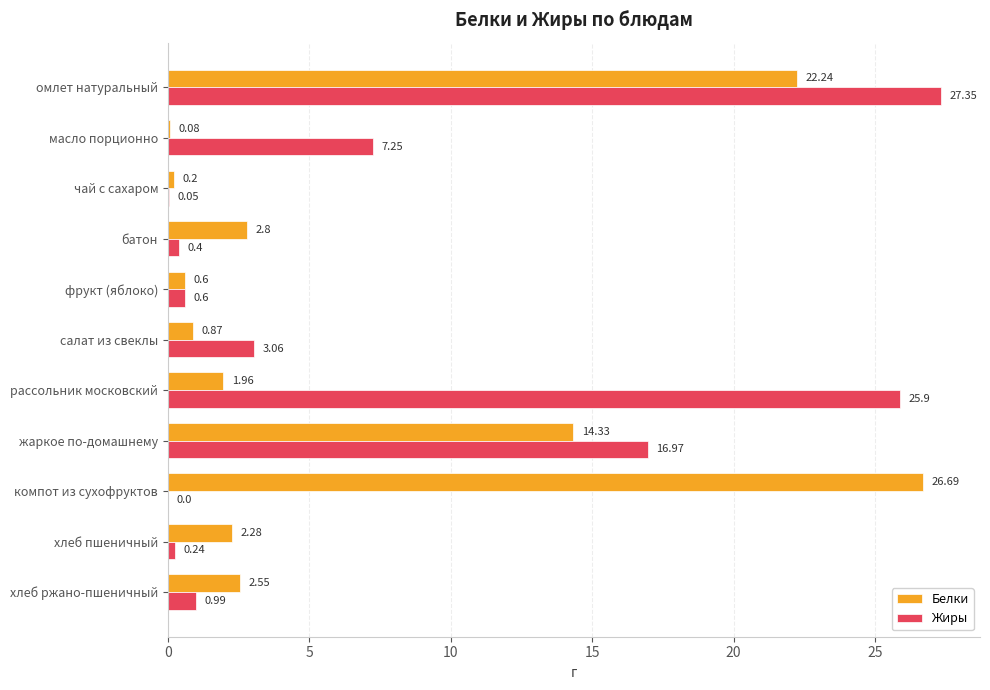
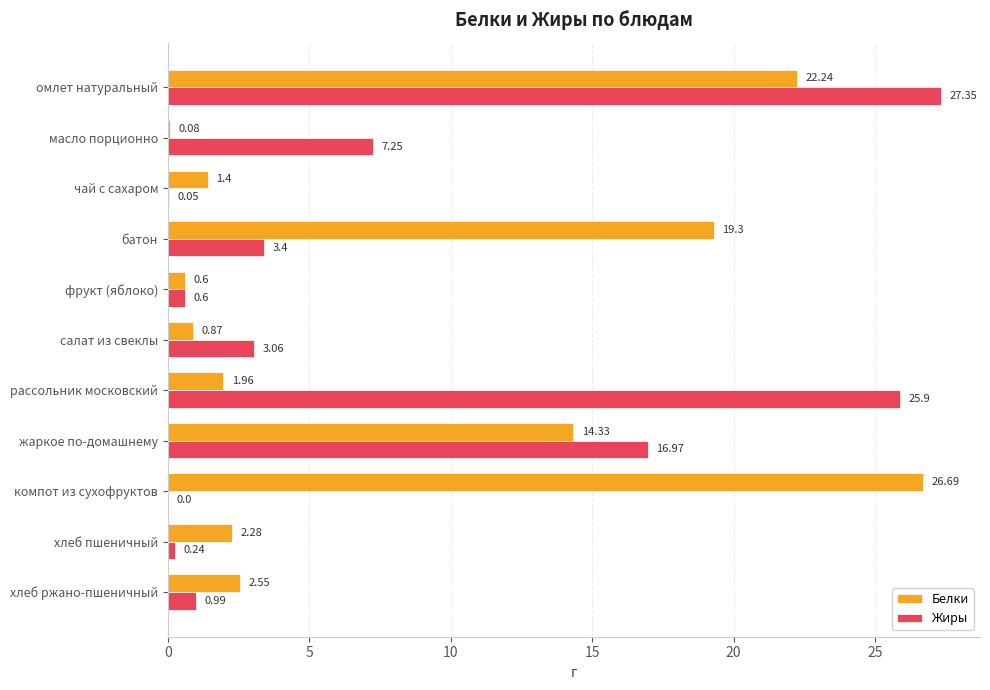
Белки, чай с сахаром: 0.2 -> 1.4
Белки, батон: 2.8 -> 19.3
Жиры, батон: 0.4 -> 3.4
